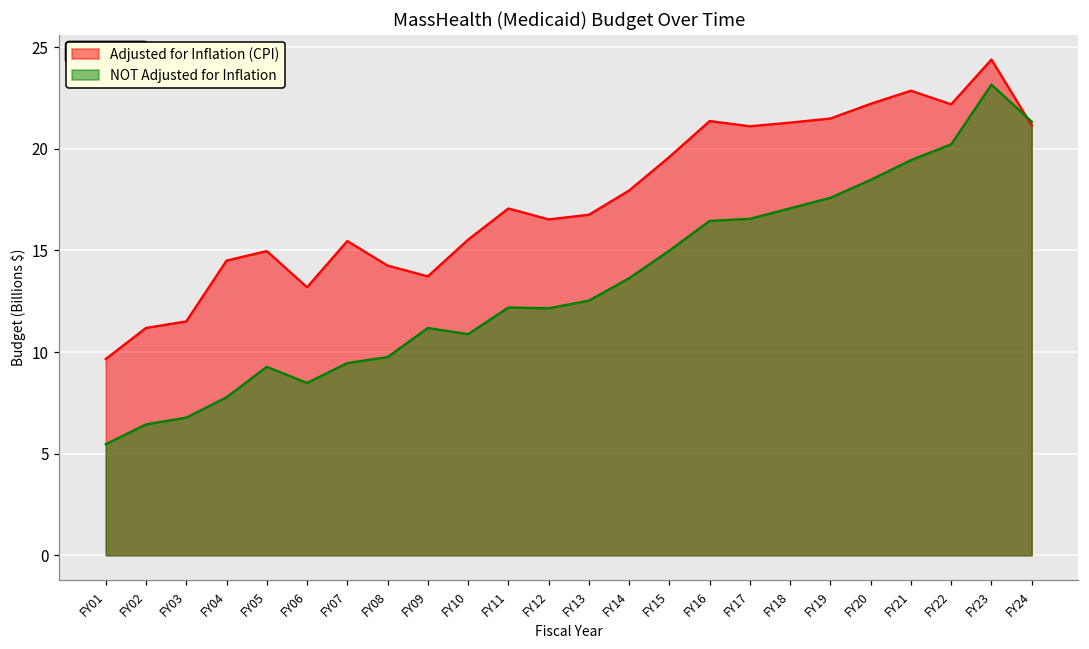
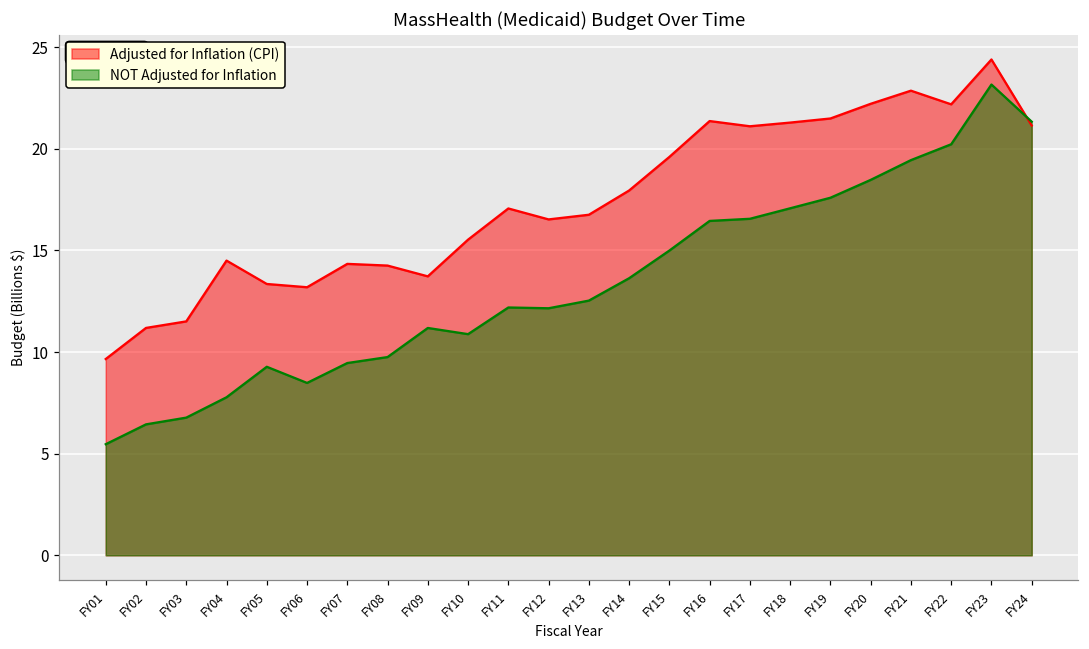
Adjusted for Inflation (CPI), FY05: 15.0 -> 13.4
Adjusted for Inflation (CPI), FY07: 15.5 -> 14.3
